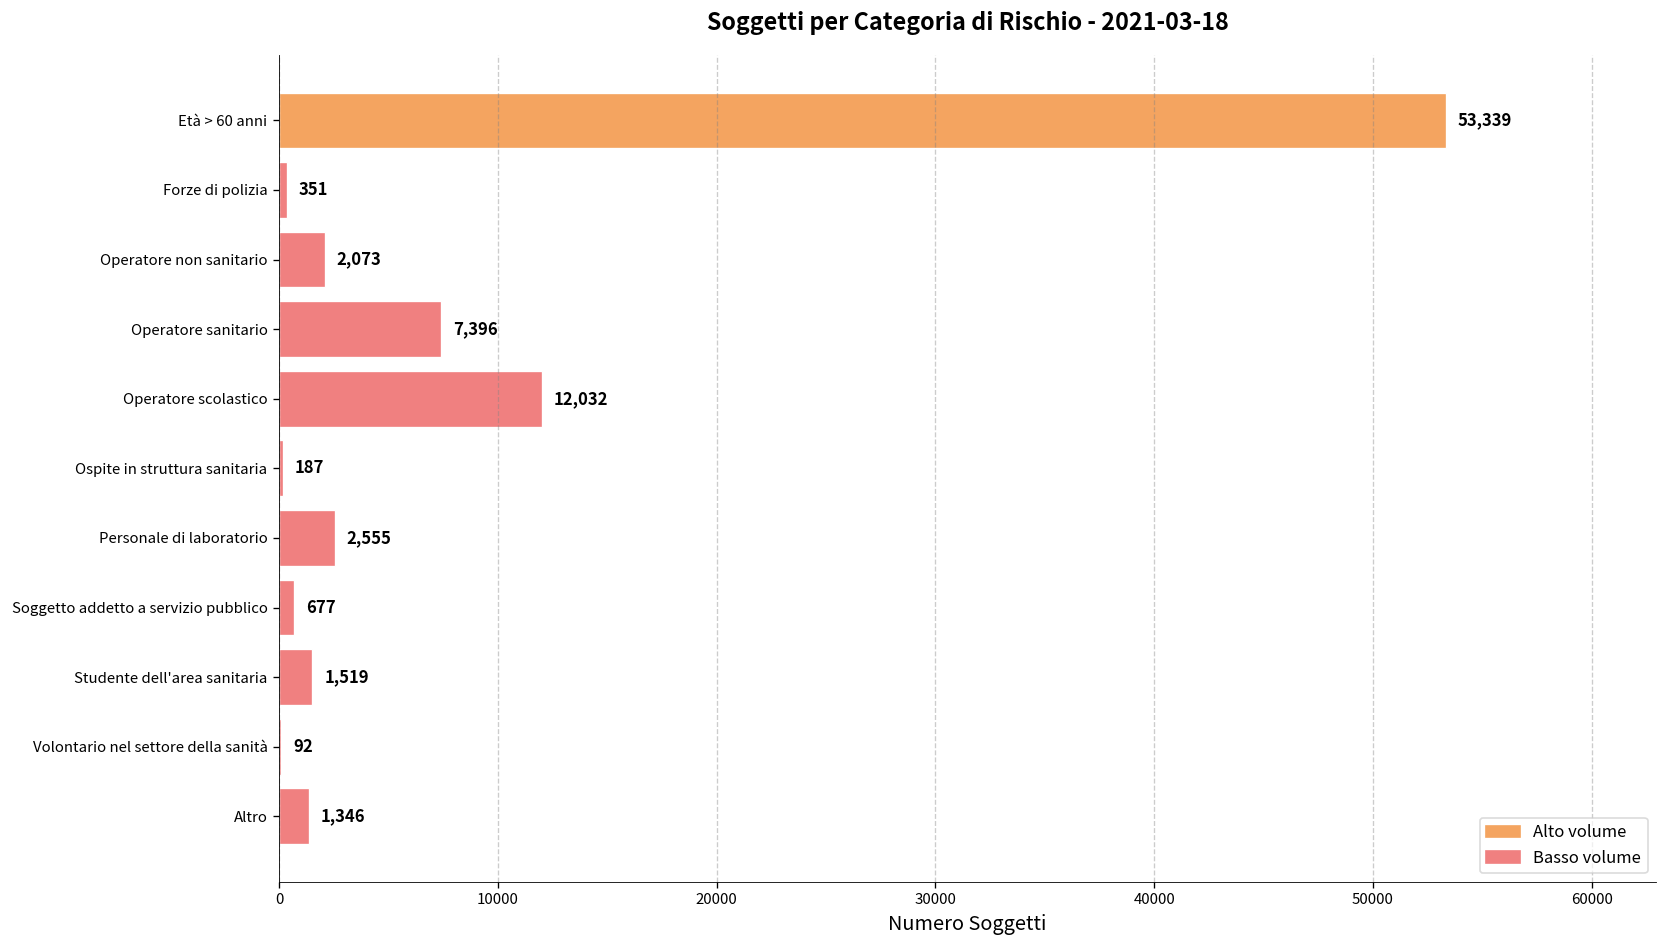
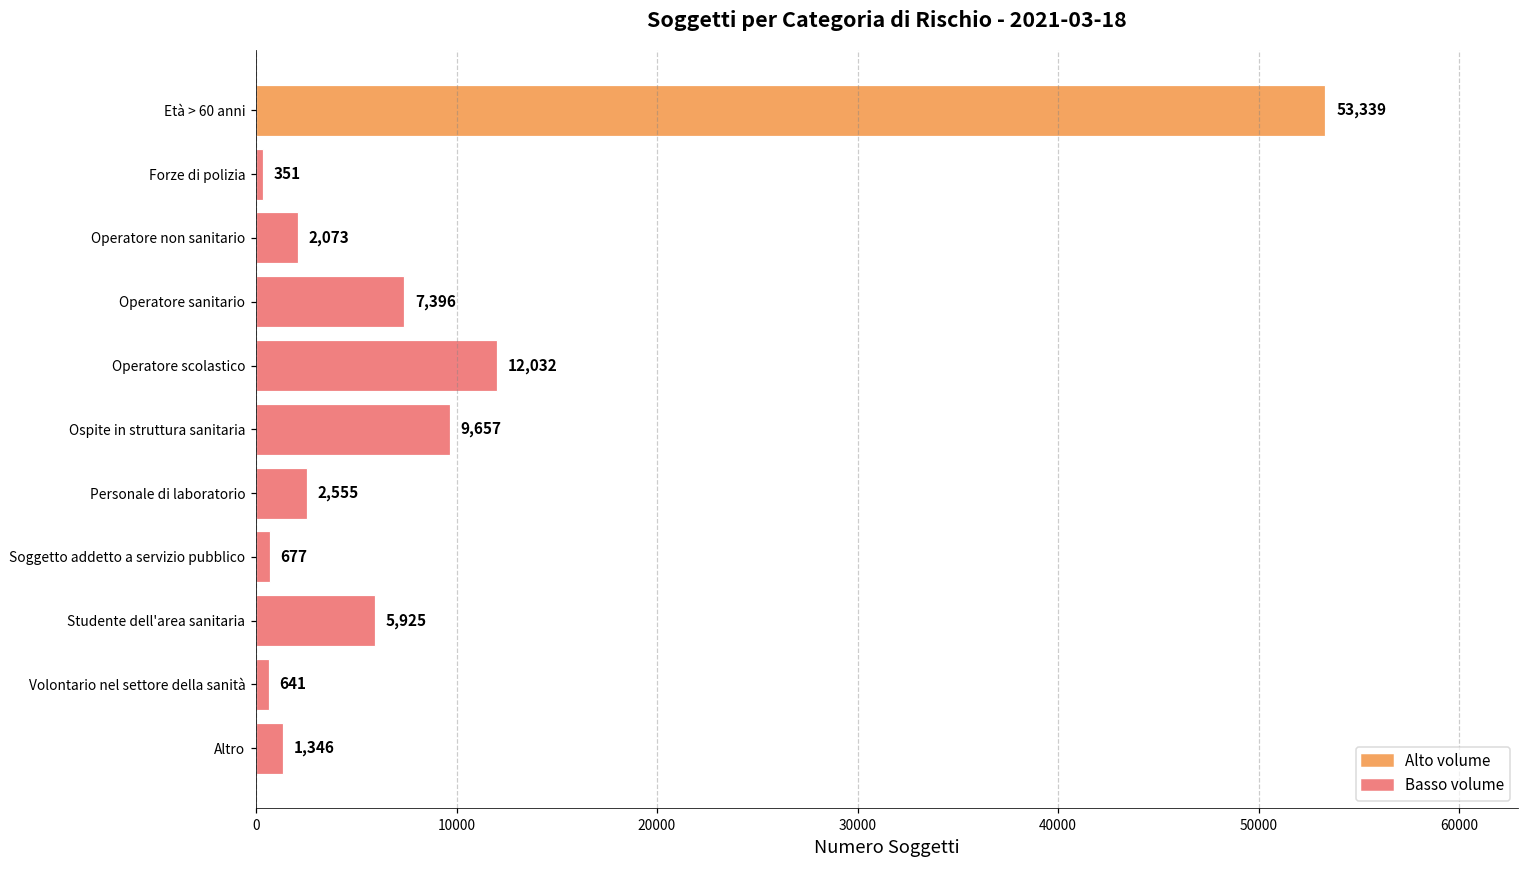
Ospite in struttura sanitaria: 187 -> 9,657
Studente dell'area sanitaria: 1,519 -> 5,925
Volontario nel settore della sanità: 92 -> 641
